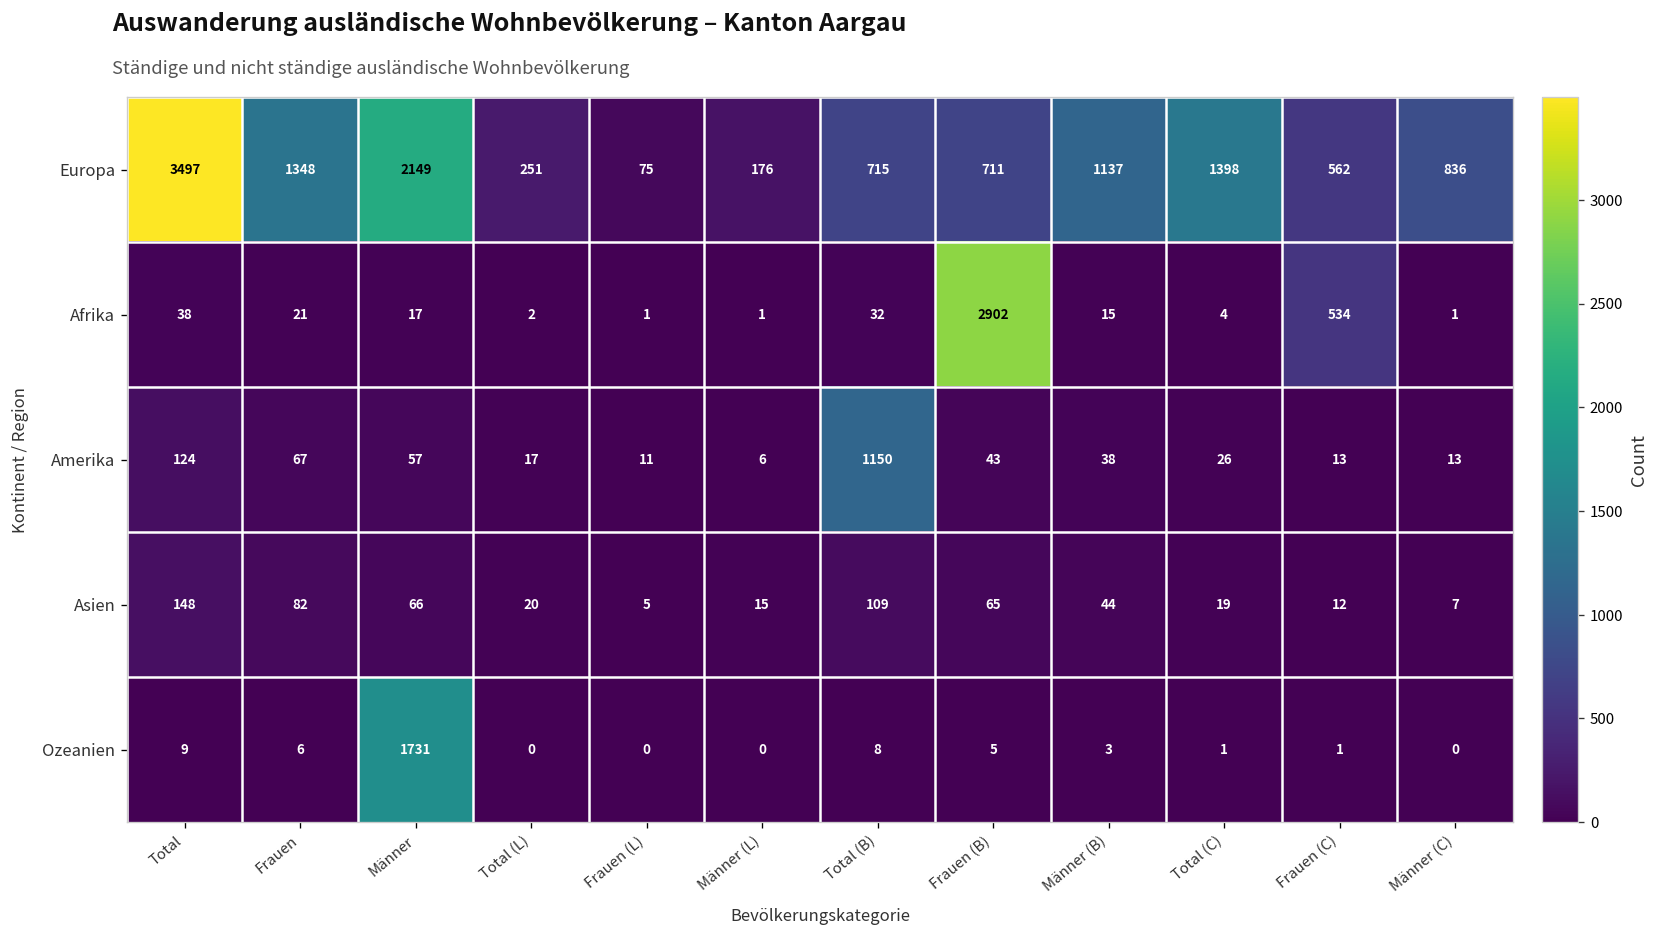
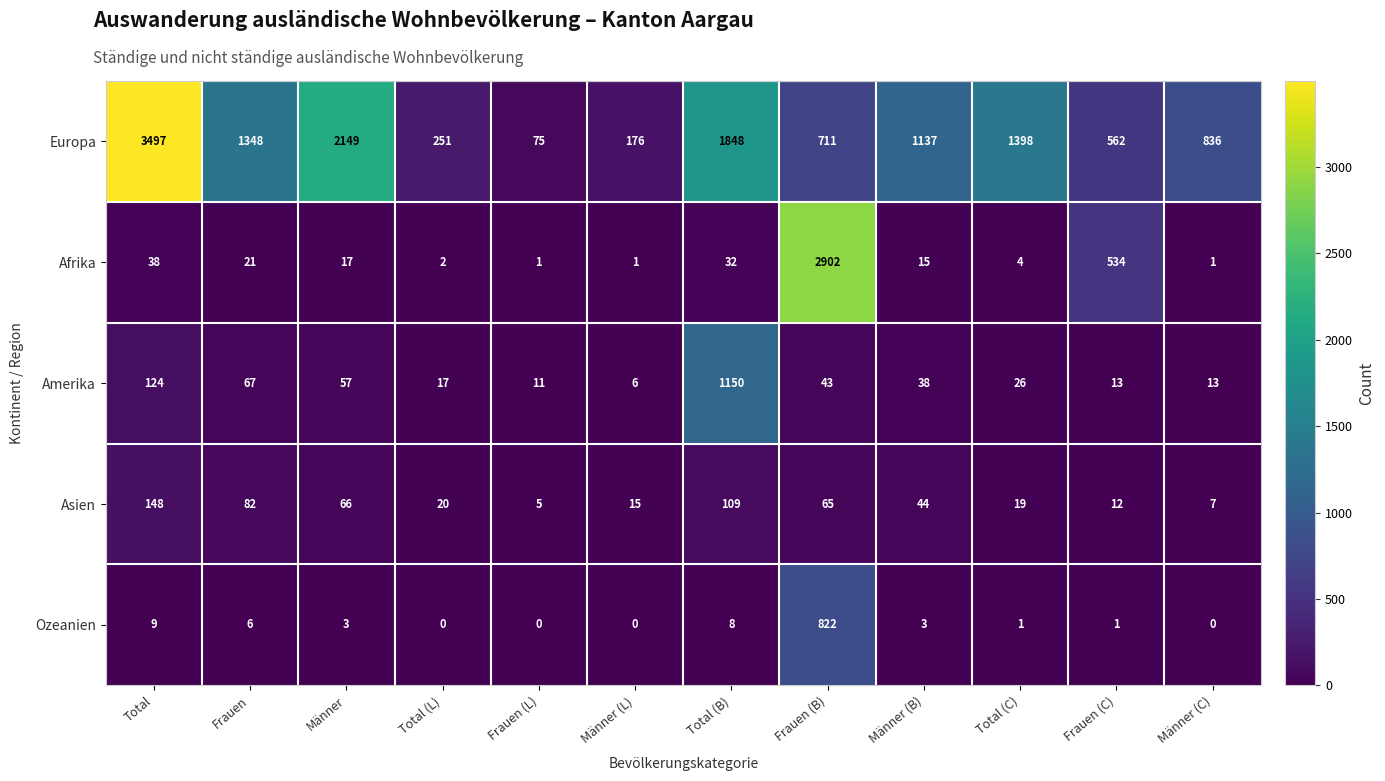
Europa, Total (B): 715 -> 1848
Ozeanien, Männer: 1731 -> 3
Ozeanien, Frauen (B): 5 -> 822
